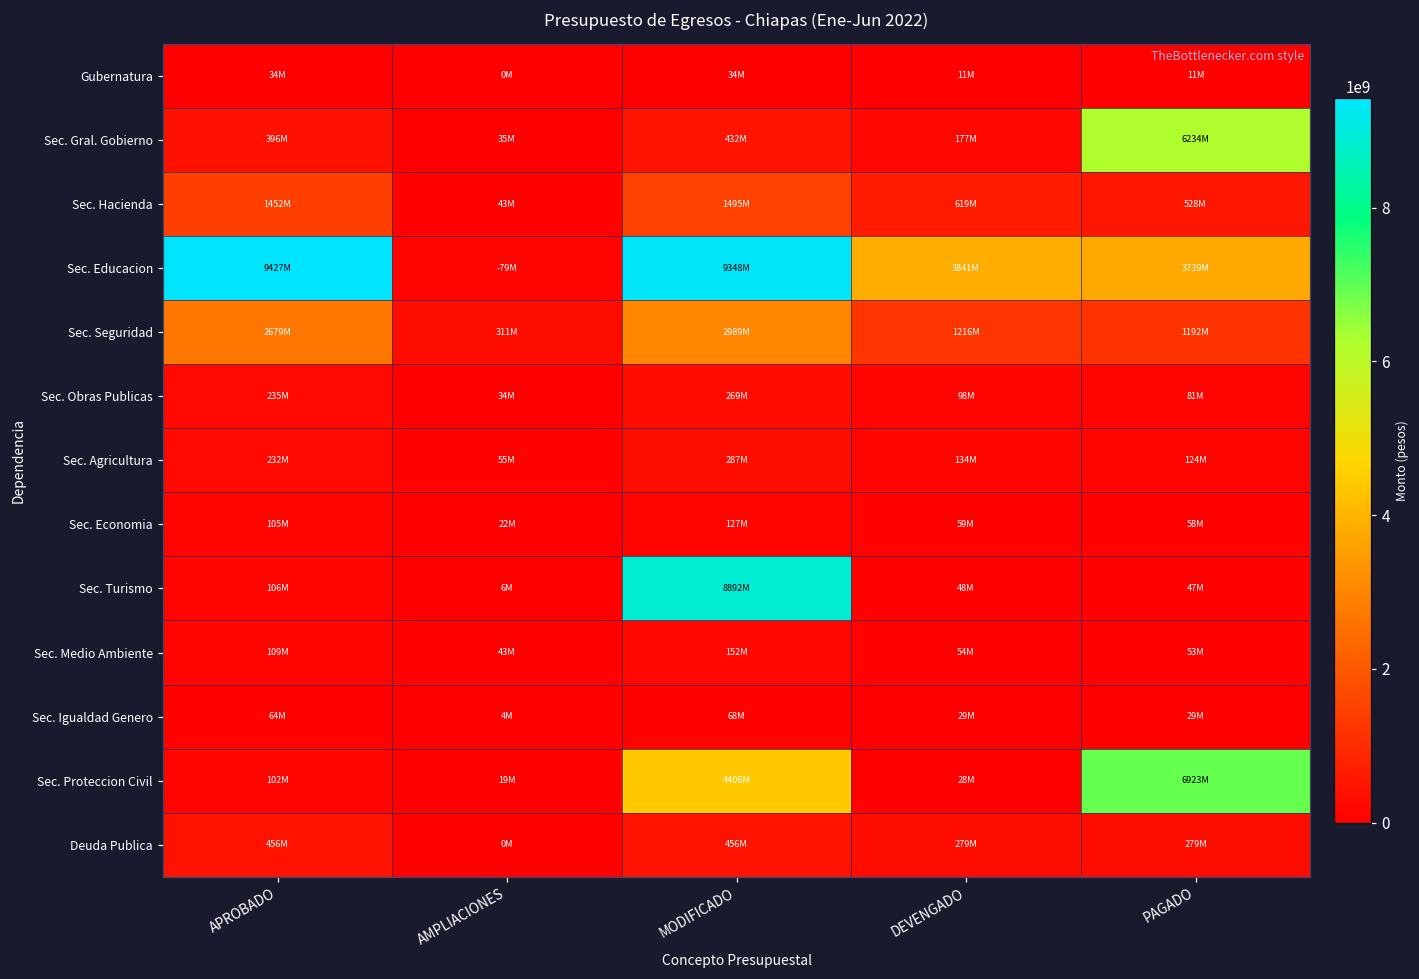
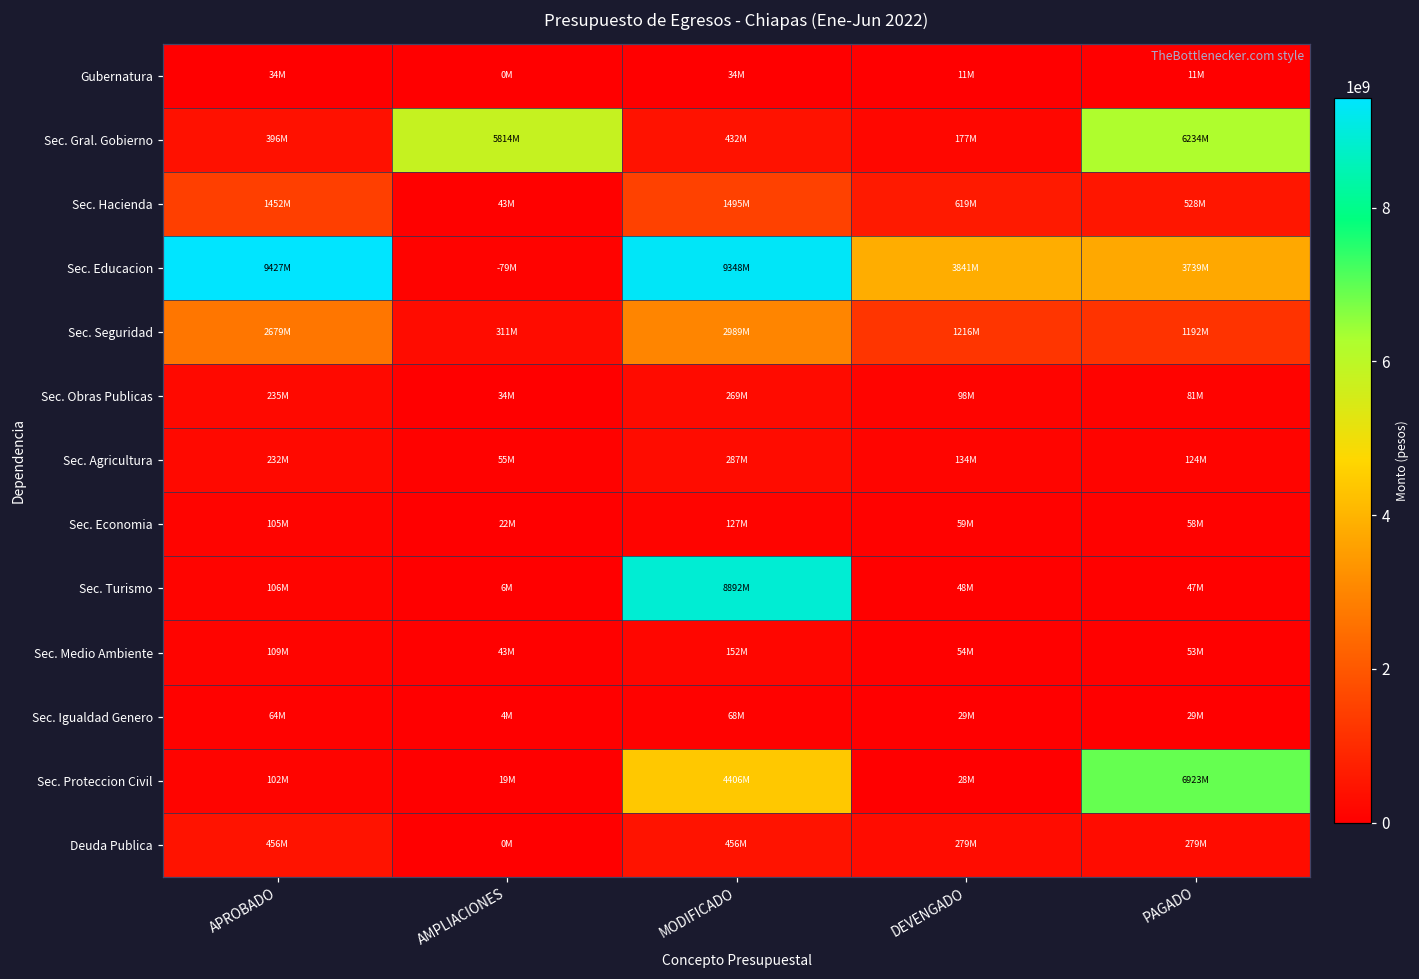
Sec. Gral. Gobierno, AMPLIACIONES: 35M -> 5814M
